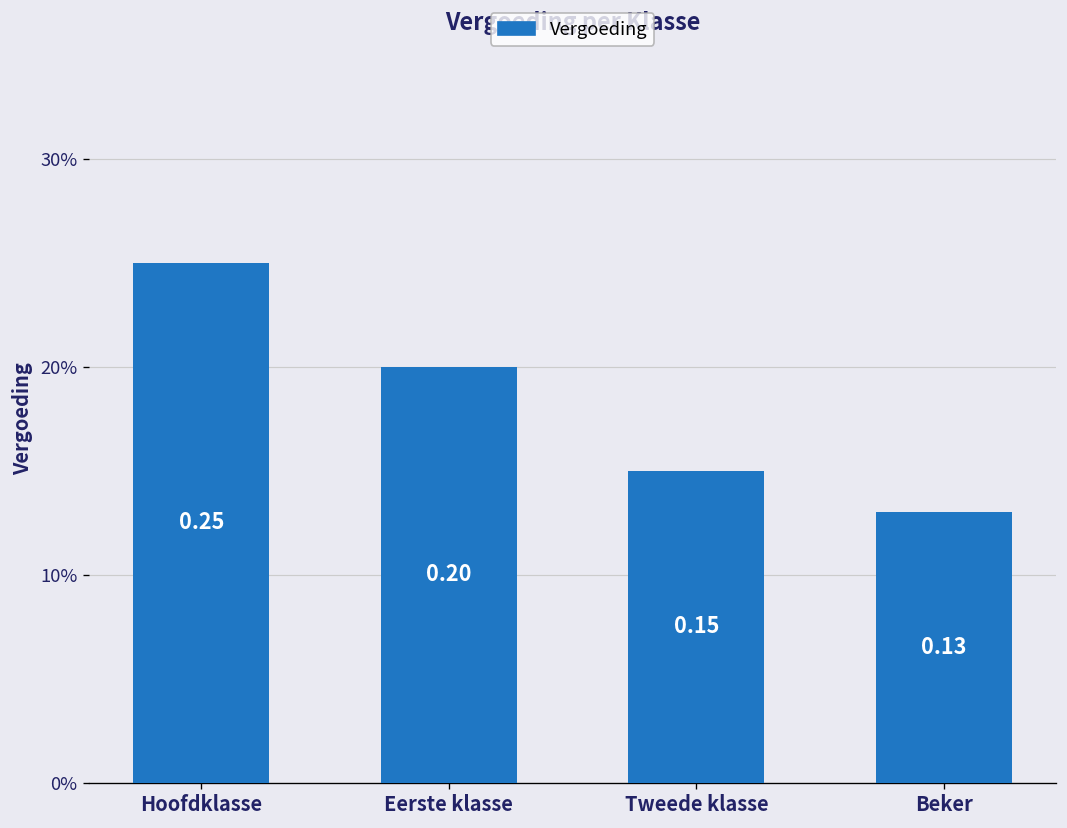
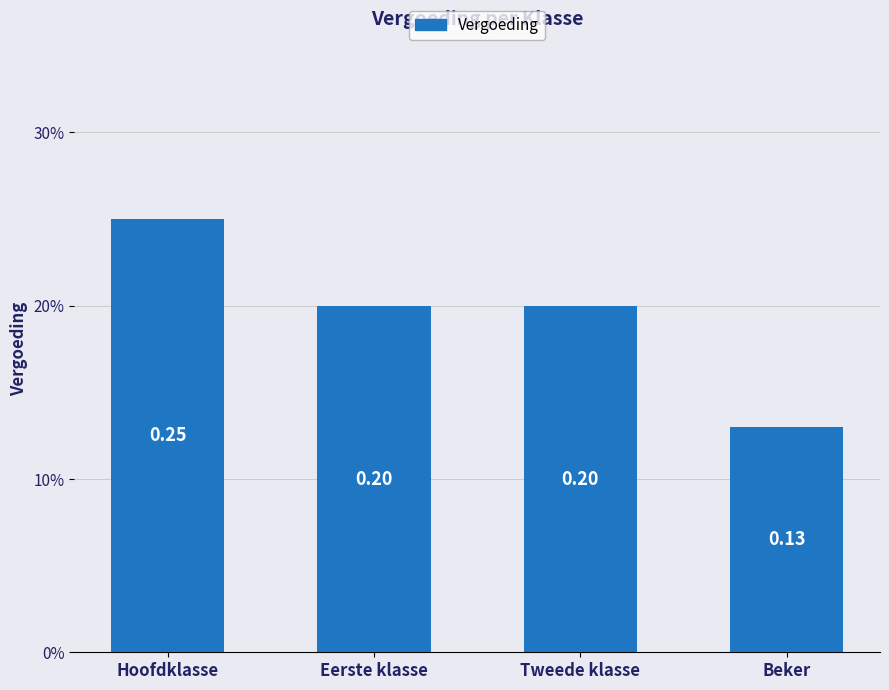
Tweede klasse: 0.15 -> 0.20
